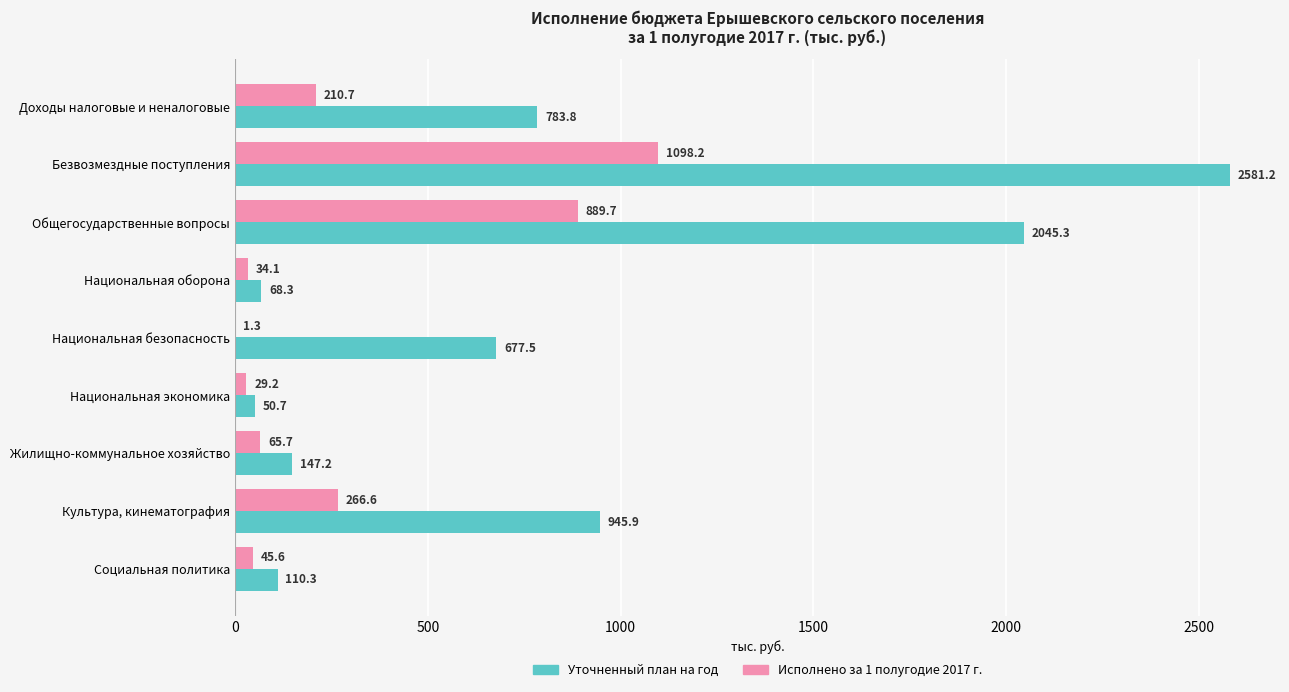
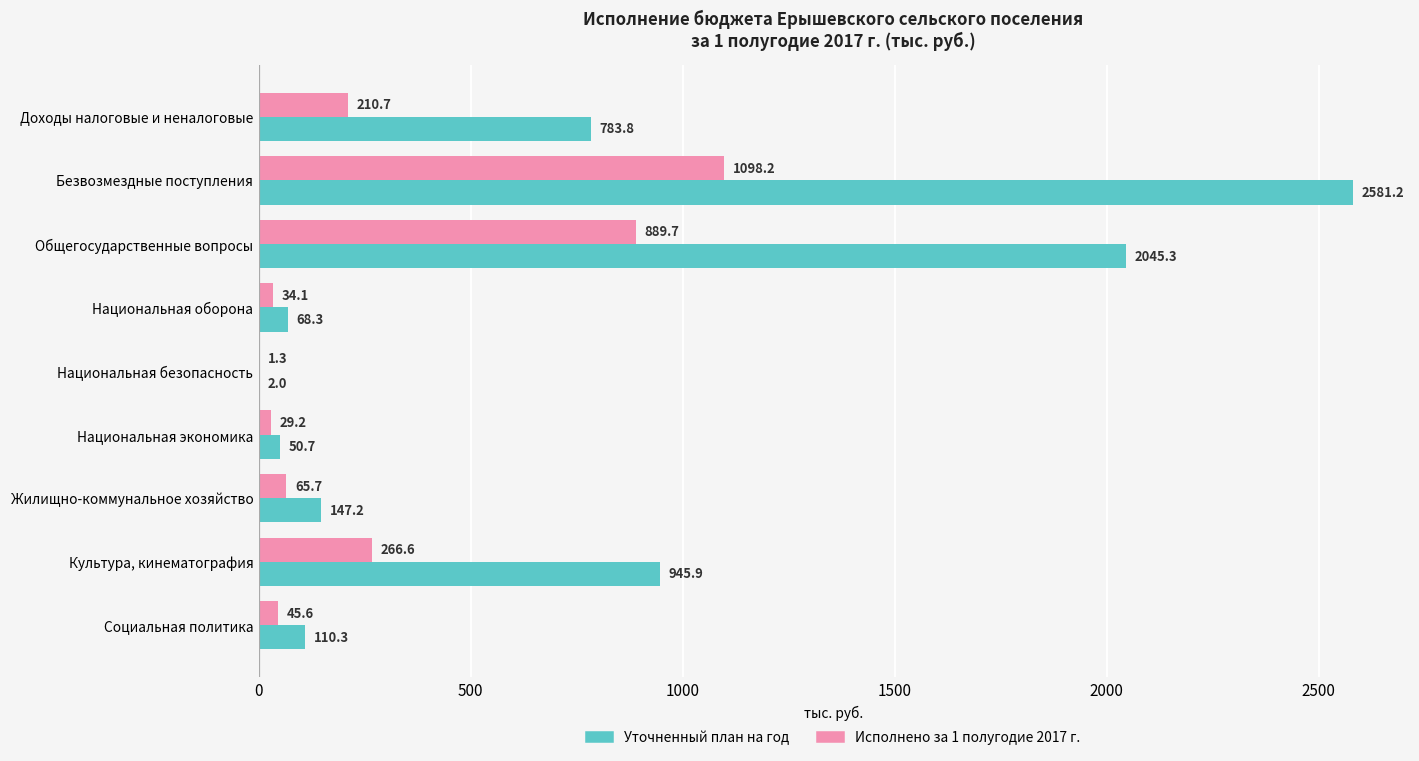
Уточненный план на год, Национальная безопасность: 677.5 -> 2.0
